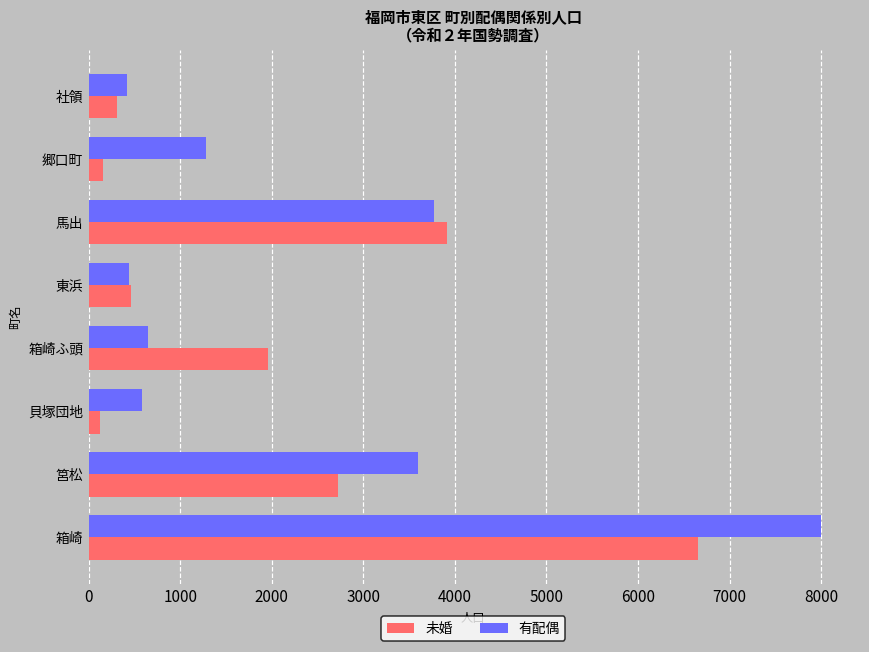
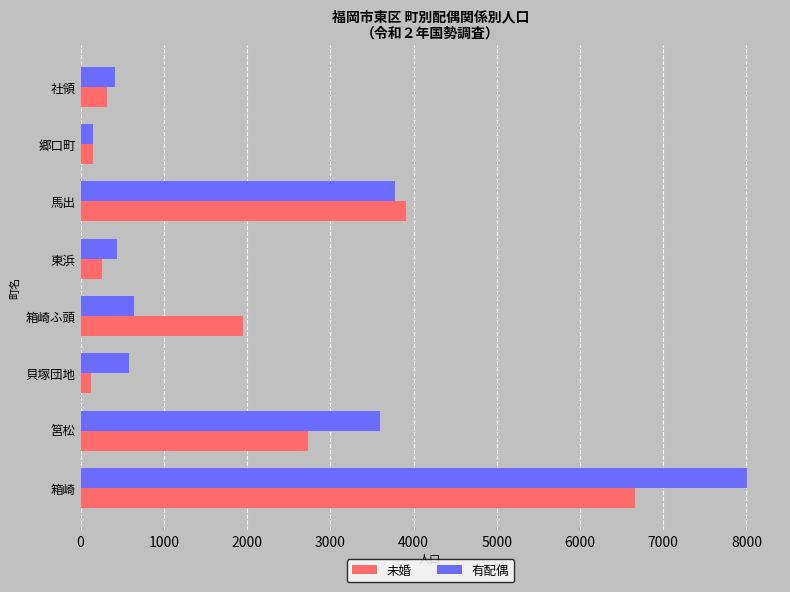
有配偶, 郷口町: 1300 -> 200
未婚, 東浜: 500 -> 300
